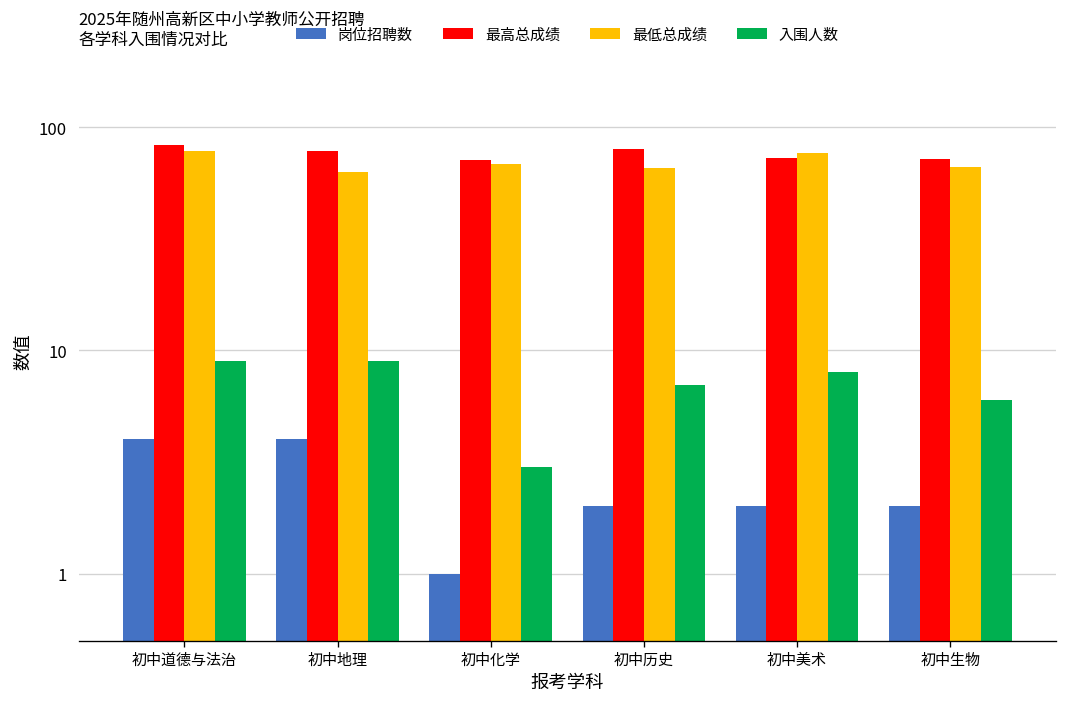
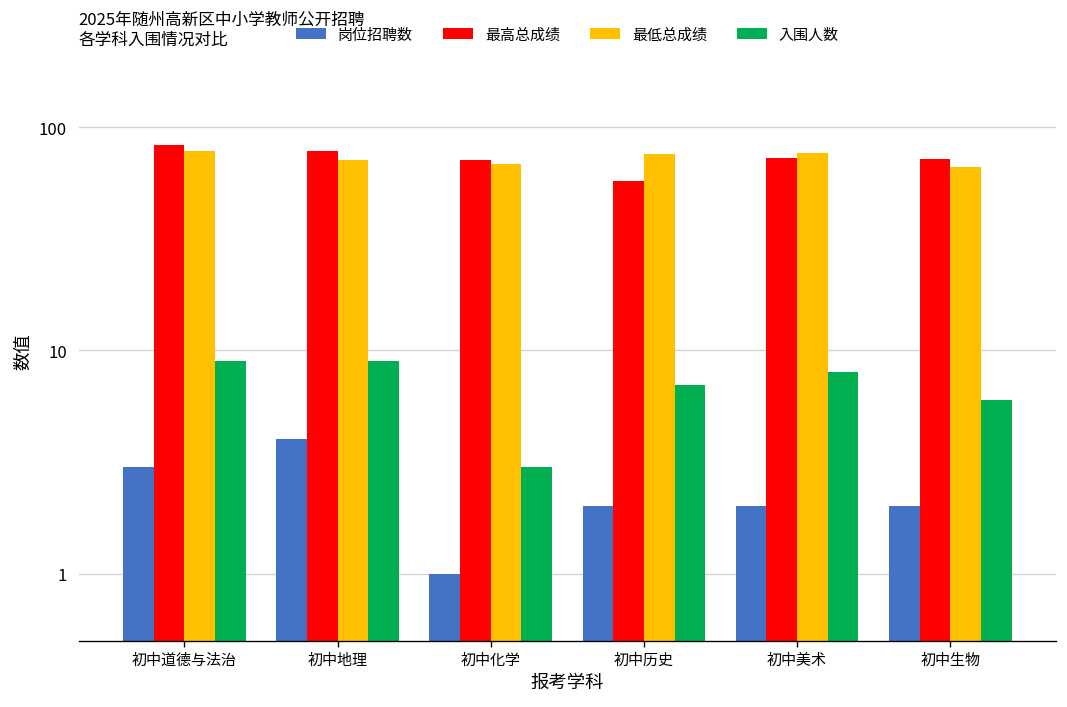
岗位招聘数, 初中道德与法治: 4 -> 3
最低总成绩, 初中地理: 63 -> 71
最高总成绩, 初中历史: 80 -> 58
最低总成绩, 初中历史: 66 -> 76
